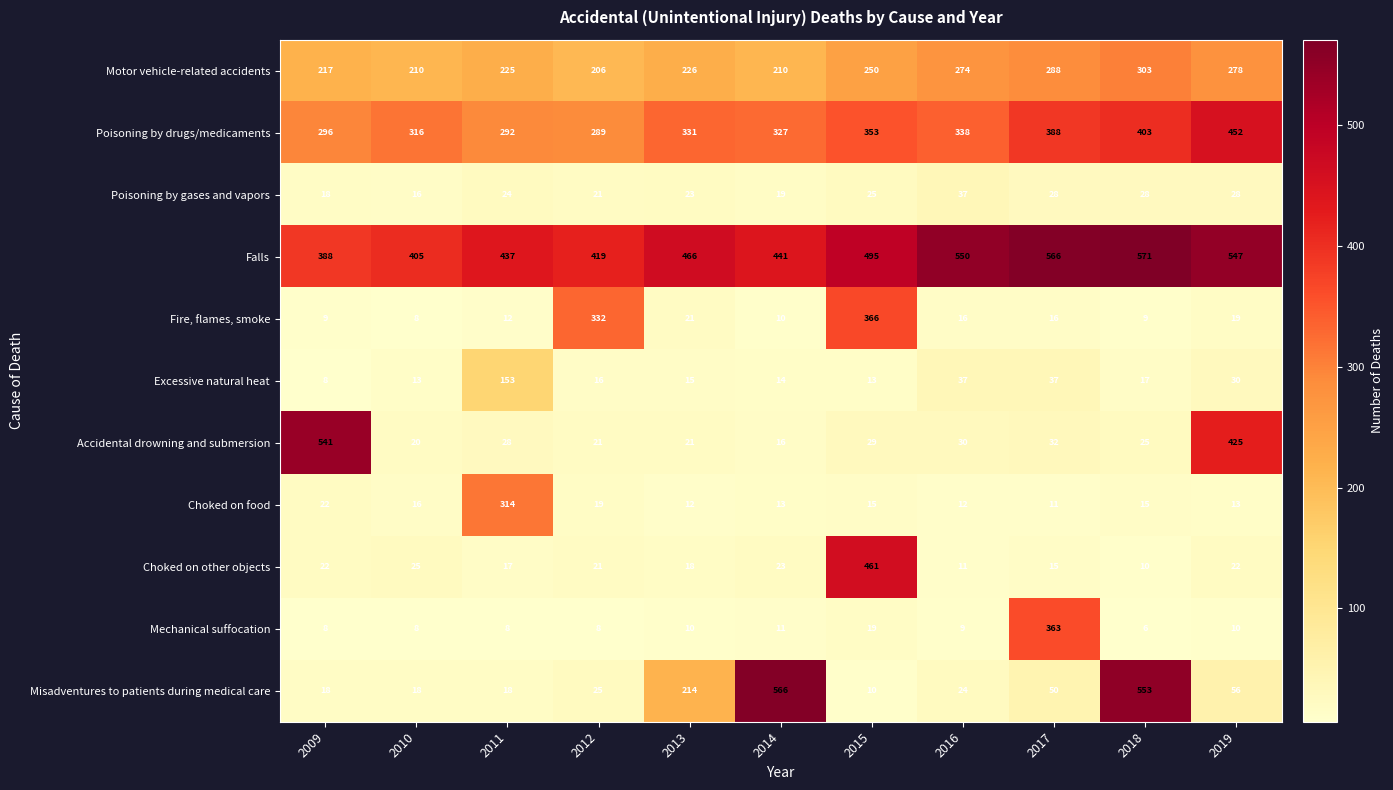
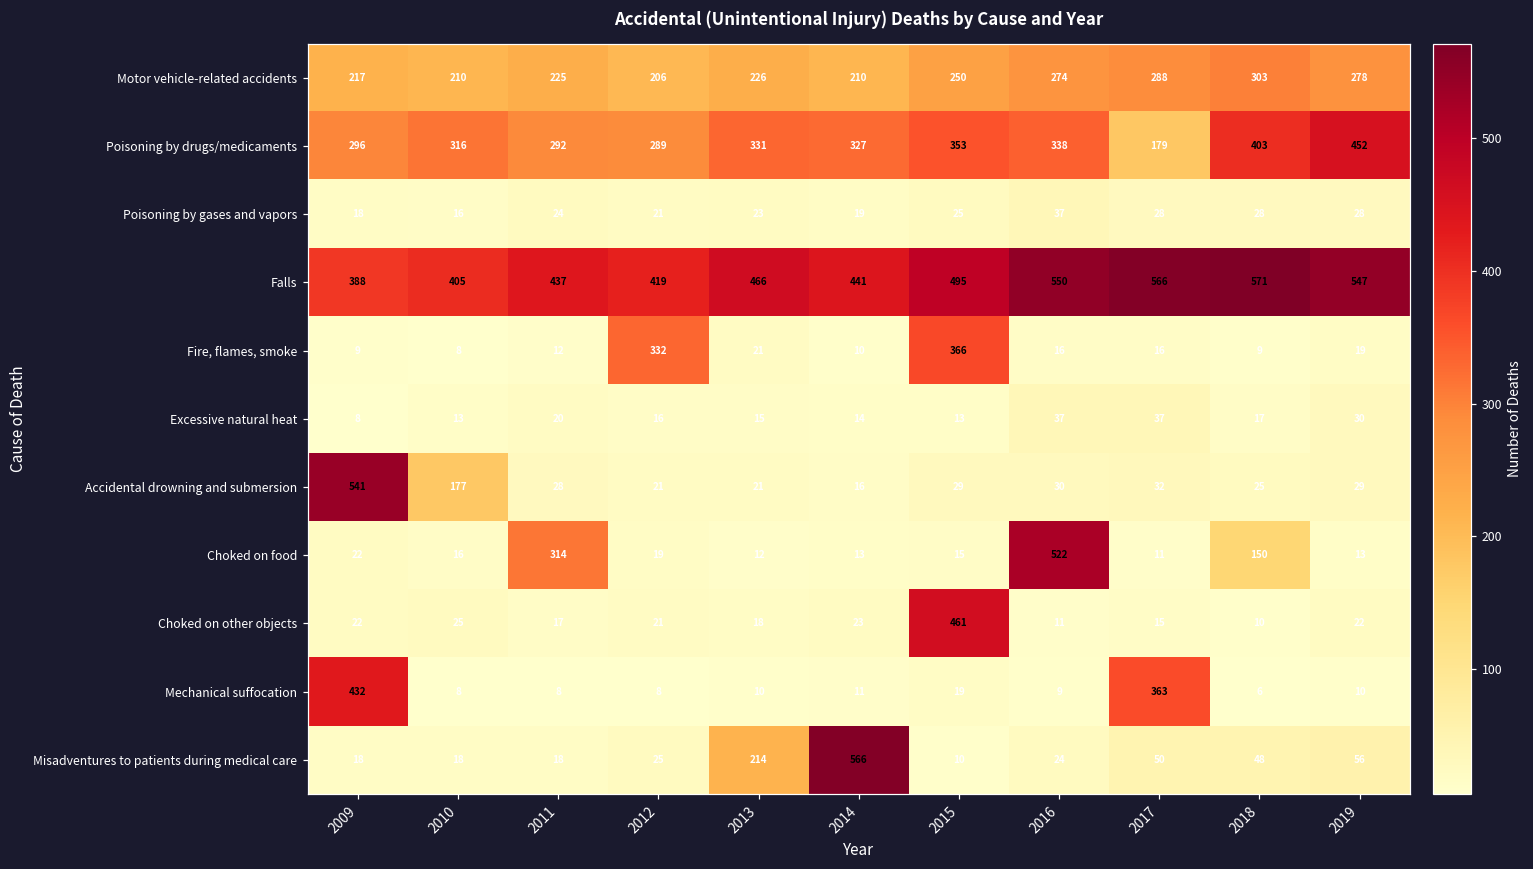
Poisoning by drugs/medicaments, 2017: 388 -> 179
Excessive natural heat, 2011: 153 -> 20
Accidental drowning and submersion, 2010: 20 -> 177
Accidental drowning and submersion, 2019: 425 -> 29
Choked on food, 2016: 12 -> 522
Choked on food, 2018: 15 -> 150
Mechanical suffocation, 2009: 8 -> 432
Misadventures to patients during medical care, 2018: 553 -> 48
